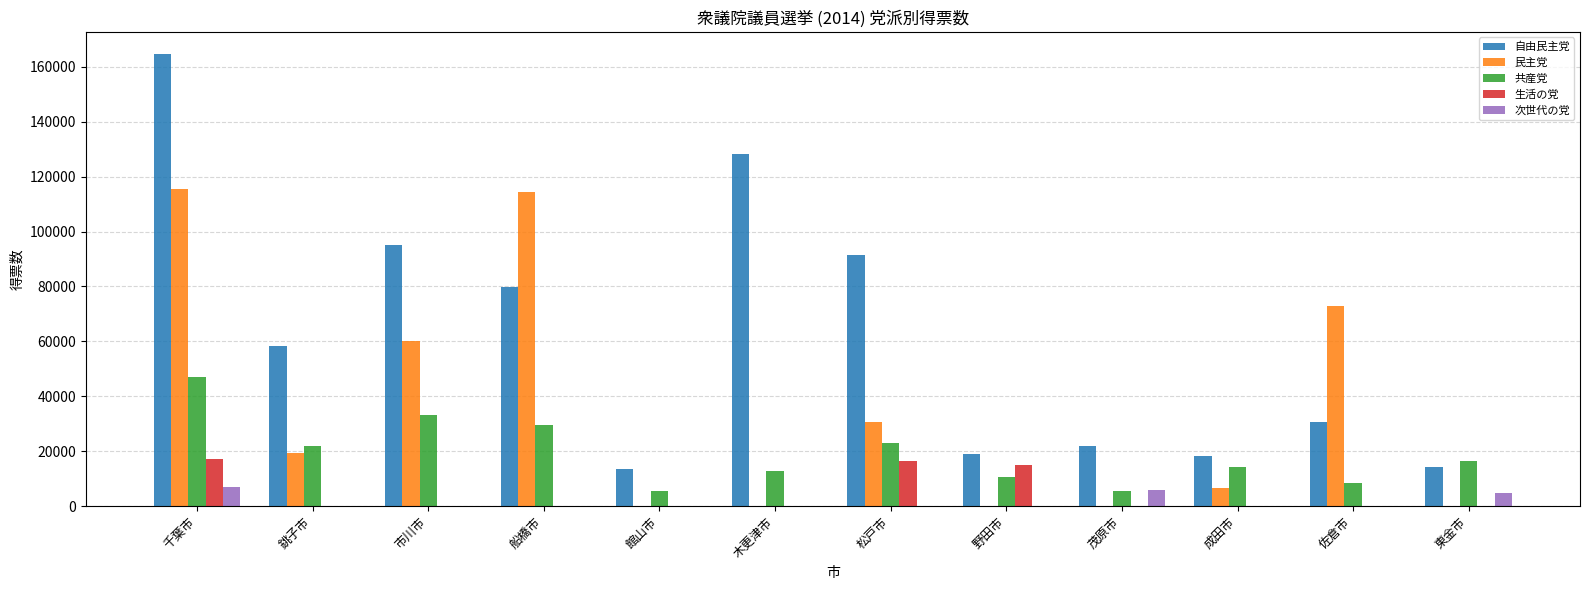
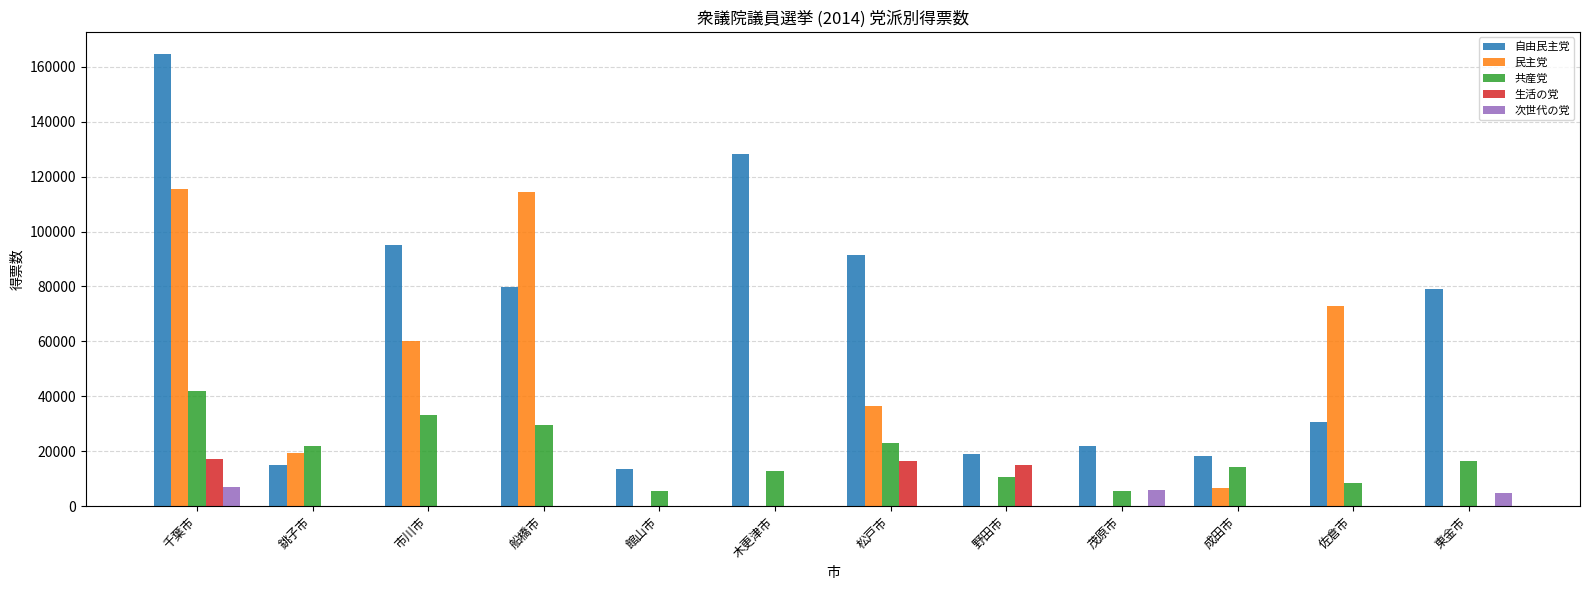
共産党, 千葉市: 47000 -> 42000
自由民主党, 銚子市: 58000 -> 15000
民主党, 松戸市: 31000 -> 36000
自由民主党, 東金市: 14000 -> 79000
